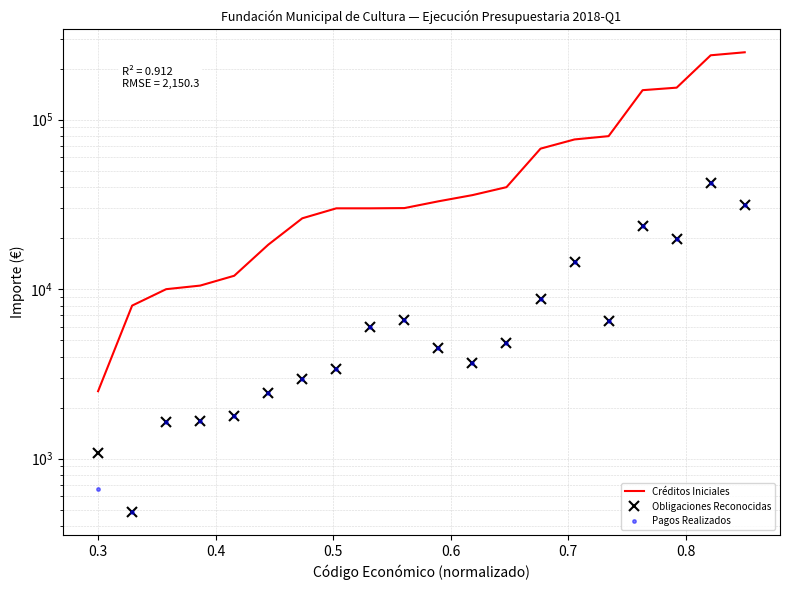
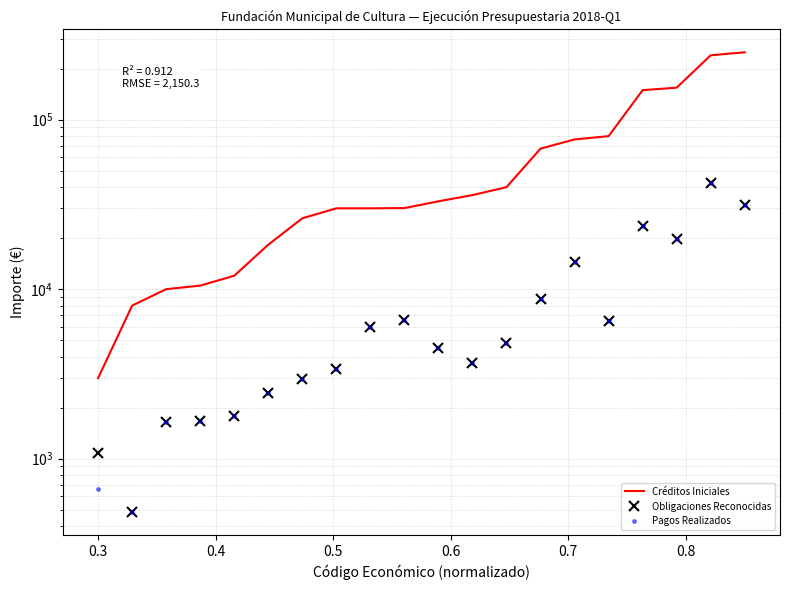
Créditos Iniciales, 0.3: 2500 -> 3000
